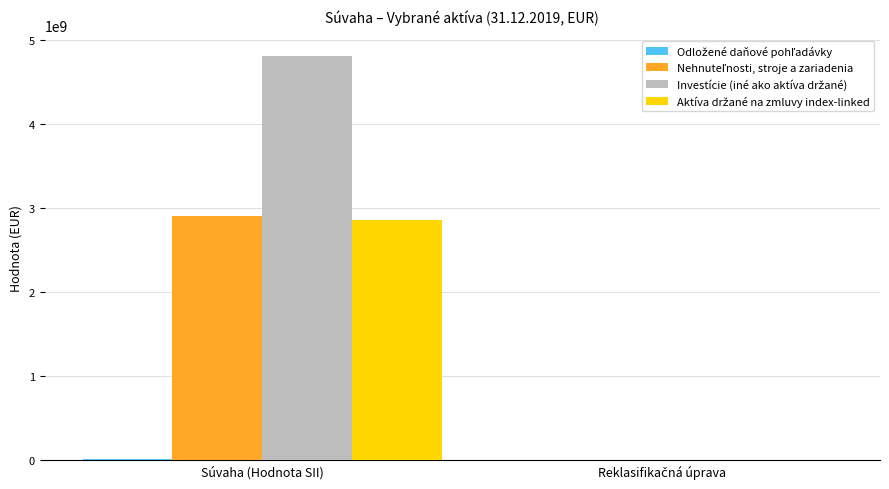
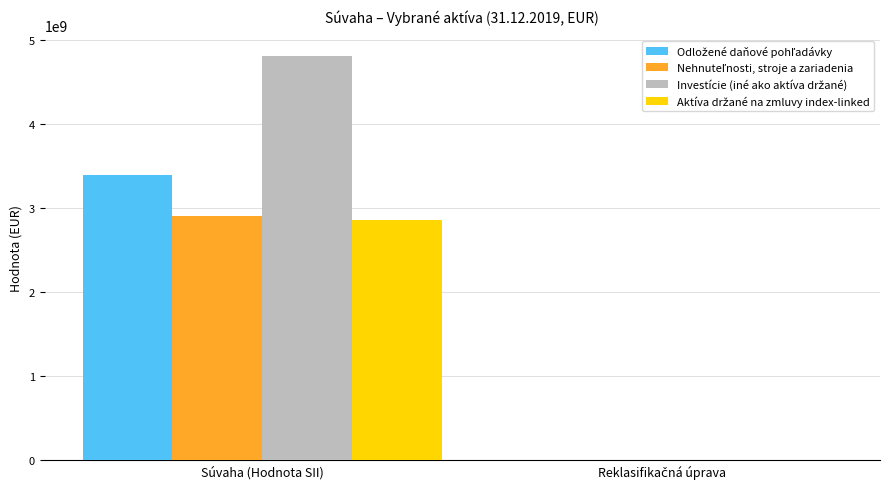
Odložené daňové pohľadávky, Súvaha (Hodnota SII): 0 -> 3400000000
